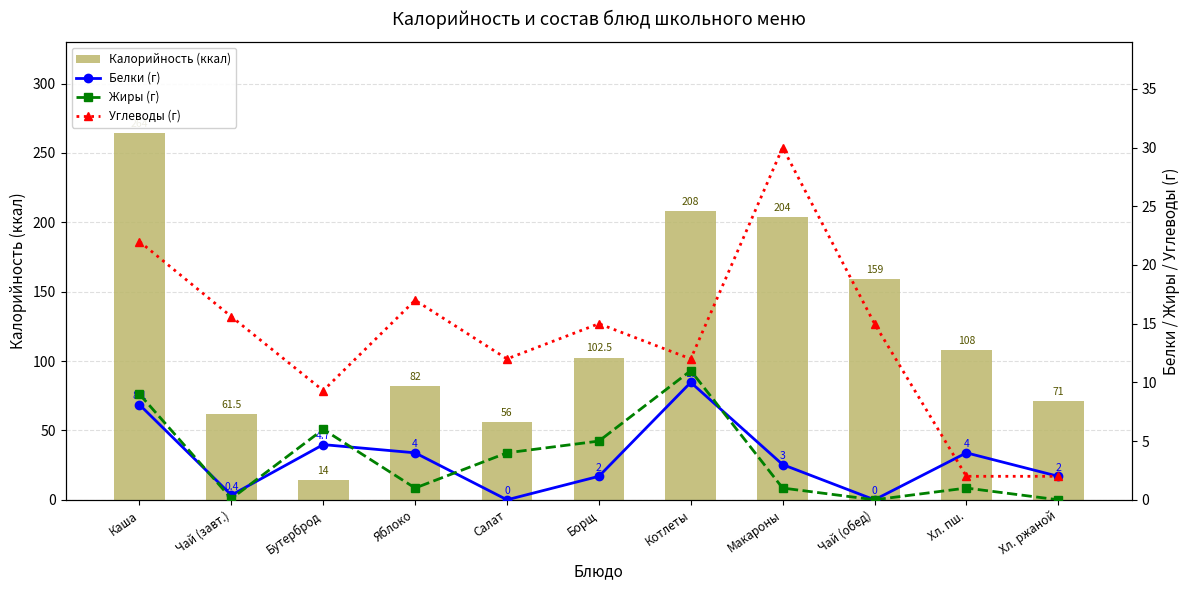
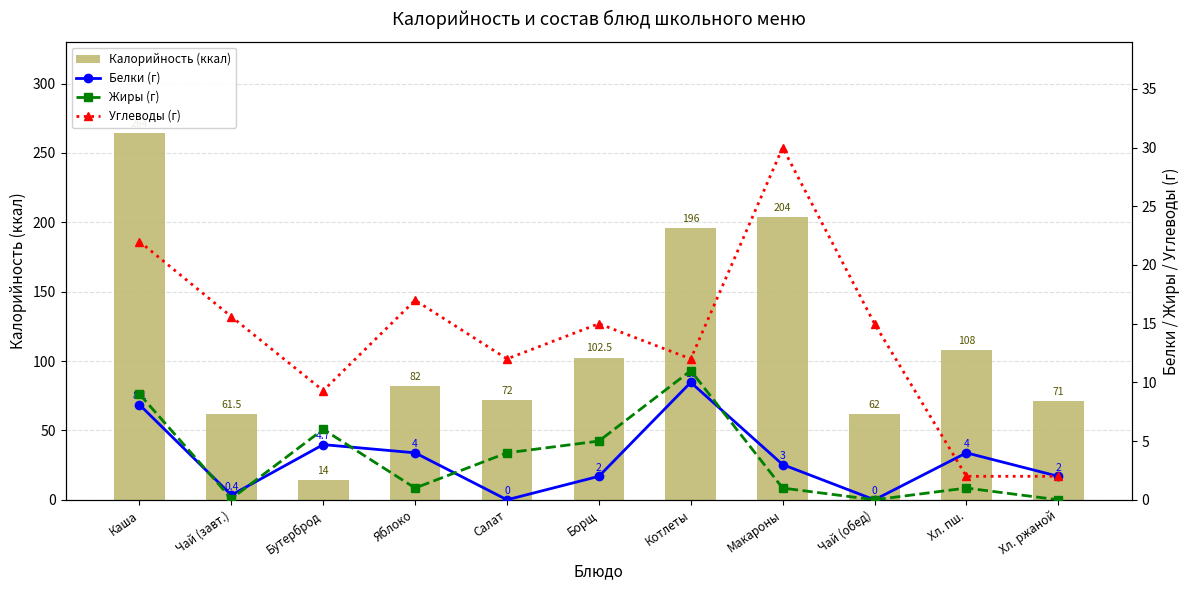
Калорийность (ккал), Салат: 56 -> 72
Калорийность (ккал), Котлеты: 208 -> 196
Калорийность (ккал), Чай (обед): 159 -> 62
